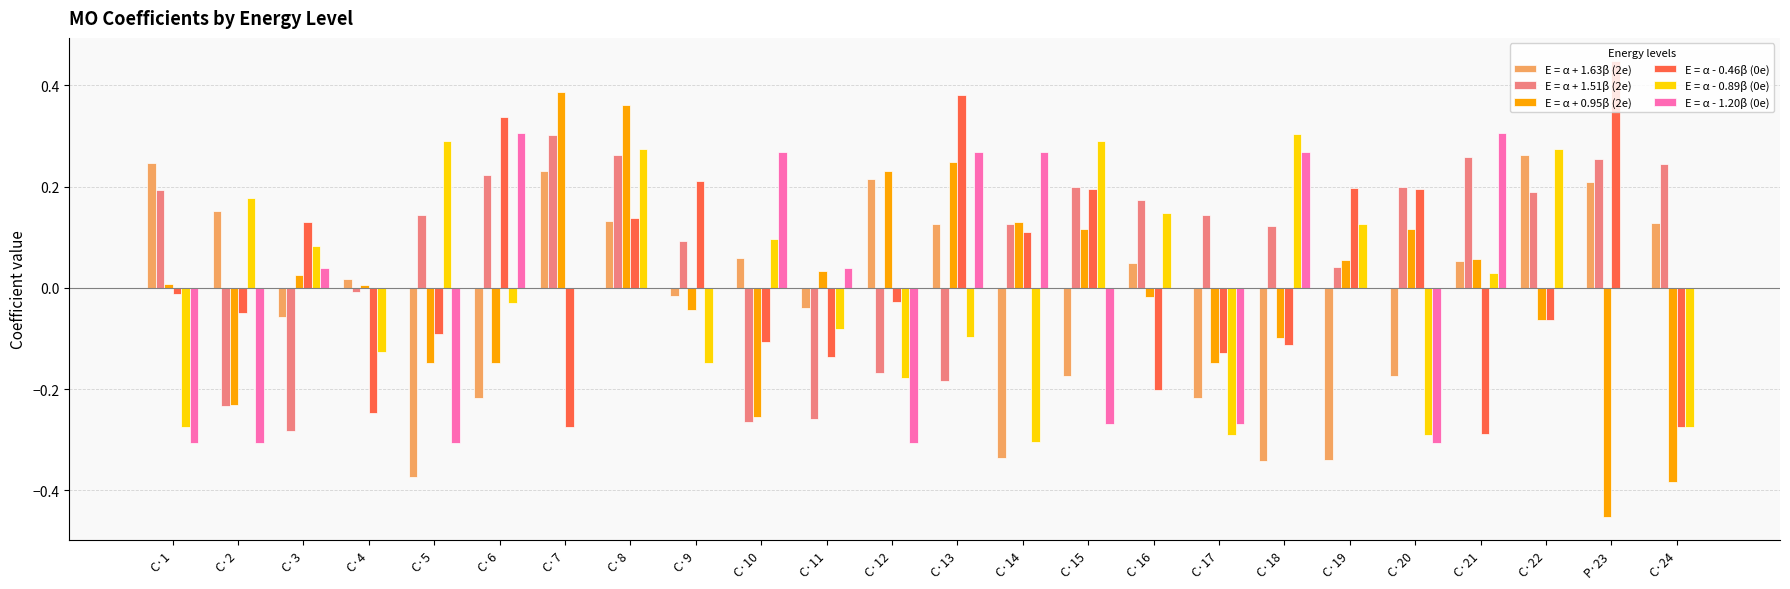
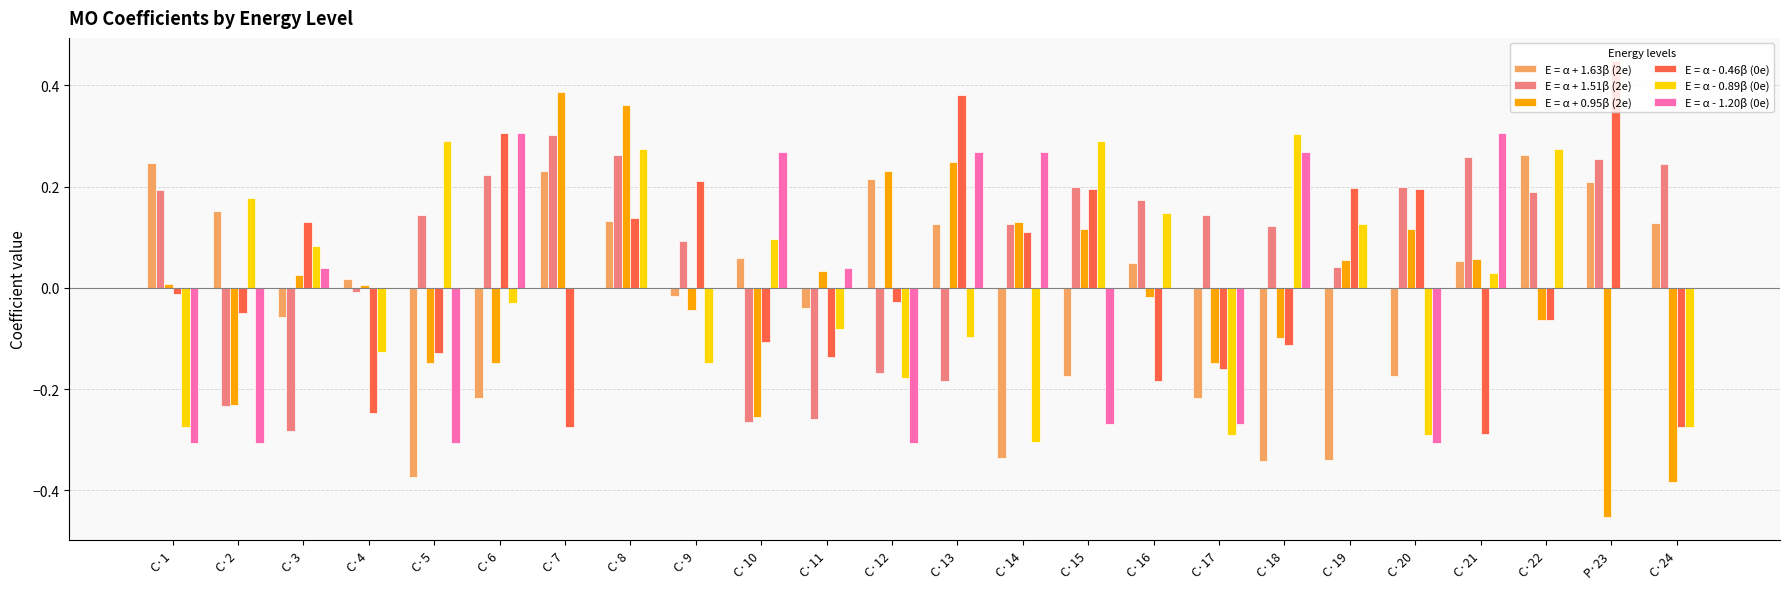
E = α - 0.46β (0e), C·5: -0.09 -> -0.13
E = α - 0.46β (0e), C·6: 0.34 -> 0.31
E = α - 0.46β (0e), C·16: -0.20 -> -0.18
E = α - 0.46β (0e), C·17: -0.13 -> -0.16
